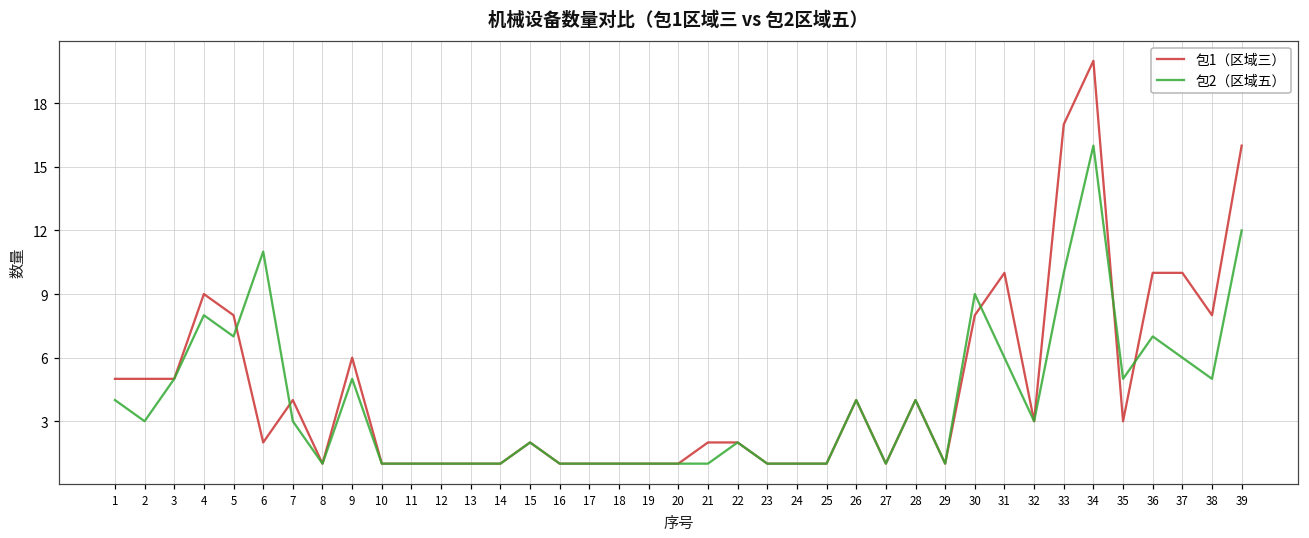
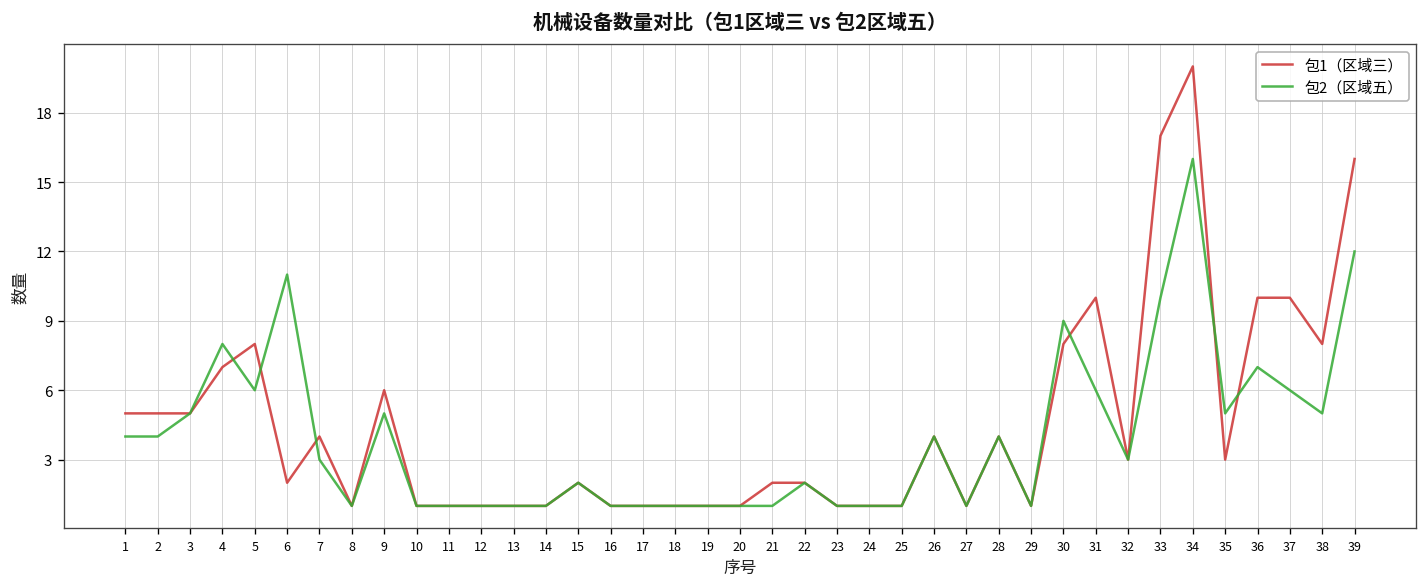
包2（区域五）, 2: 3 -> 4
包1（区域三）, 4: 9 -> 7
包2（区域五）, 5: 7 -> 6
